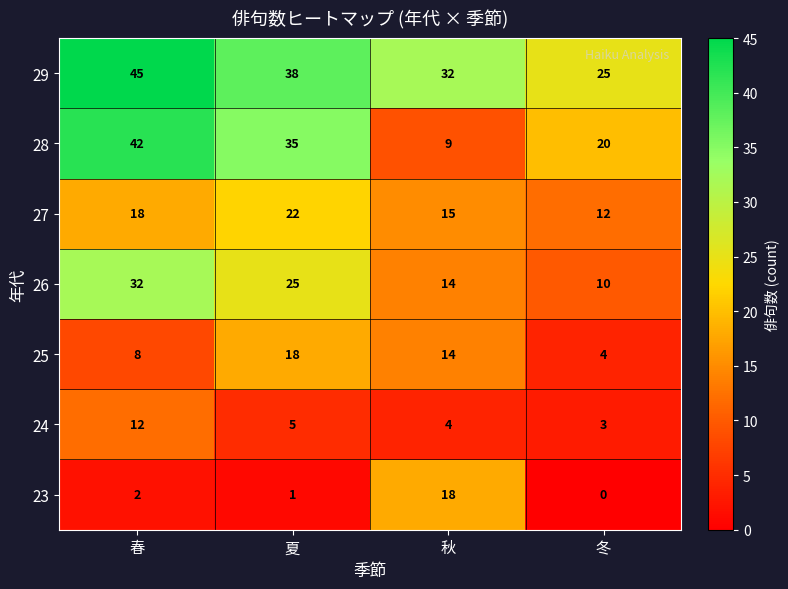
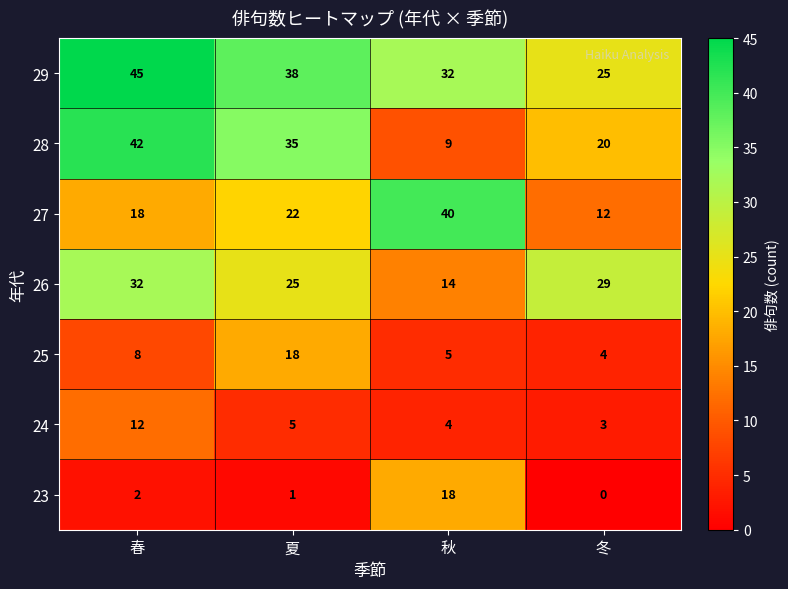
27, 秋: 15 -> 40
26, 冬: 10 -> 29
25, 秋: 14 -> 5
